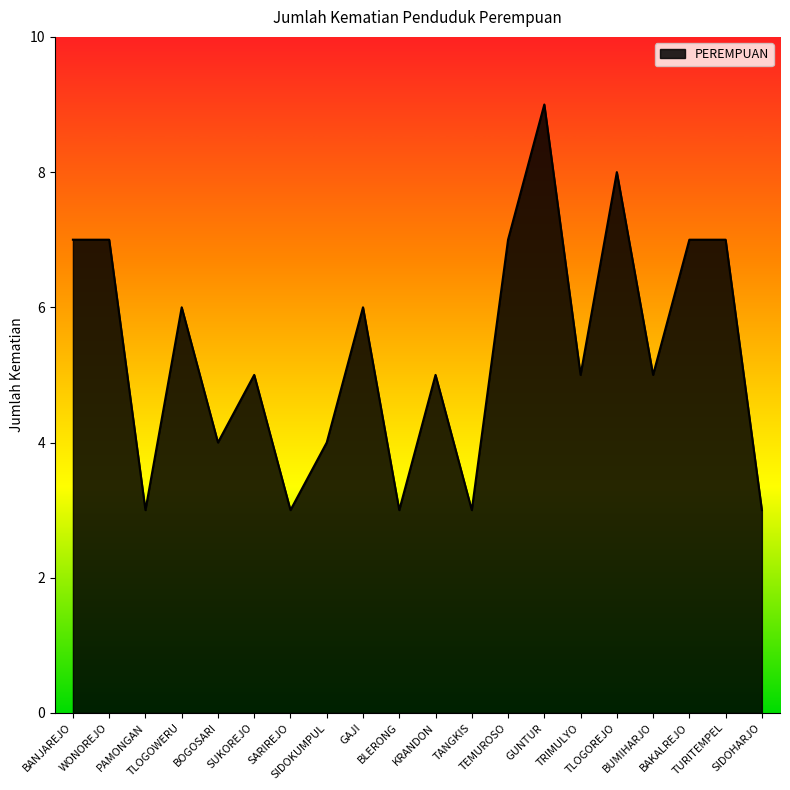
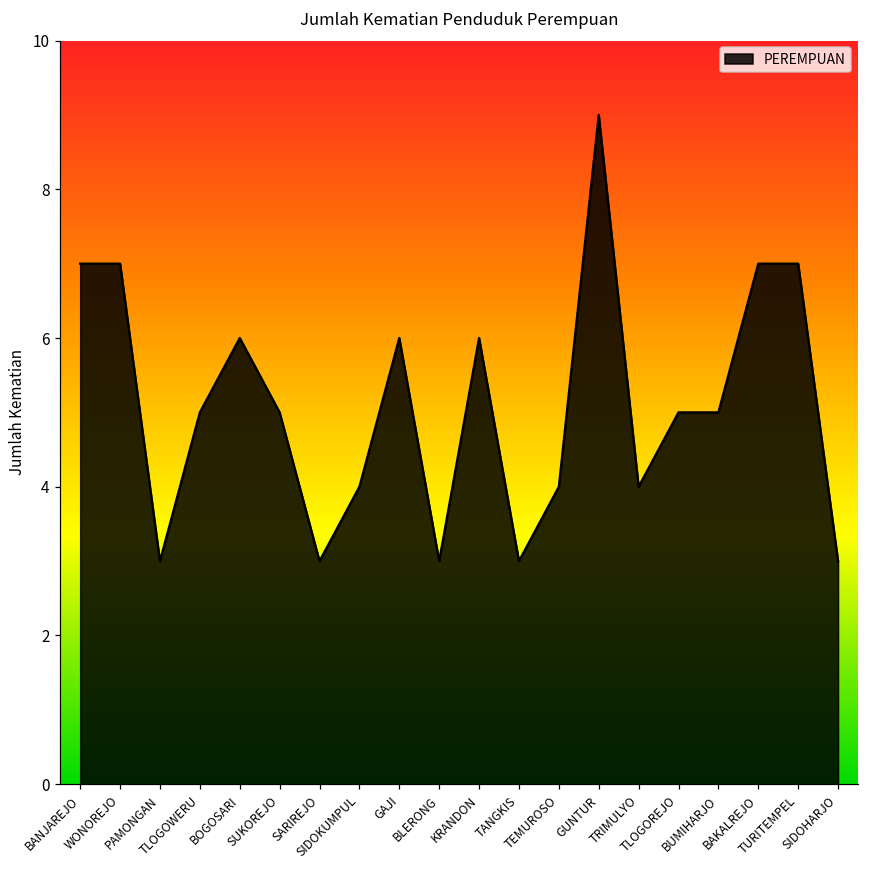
TLOGOWERU: 6 -> 5
BOGOSARI: 4 -> 6
KRANDON: 5 -> 6
TEMUROSO: 7 -> 4
TRIMULYO: 5 -> 4
TLOGOREJO: 8 -> 5
